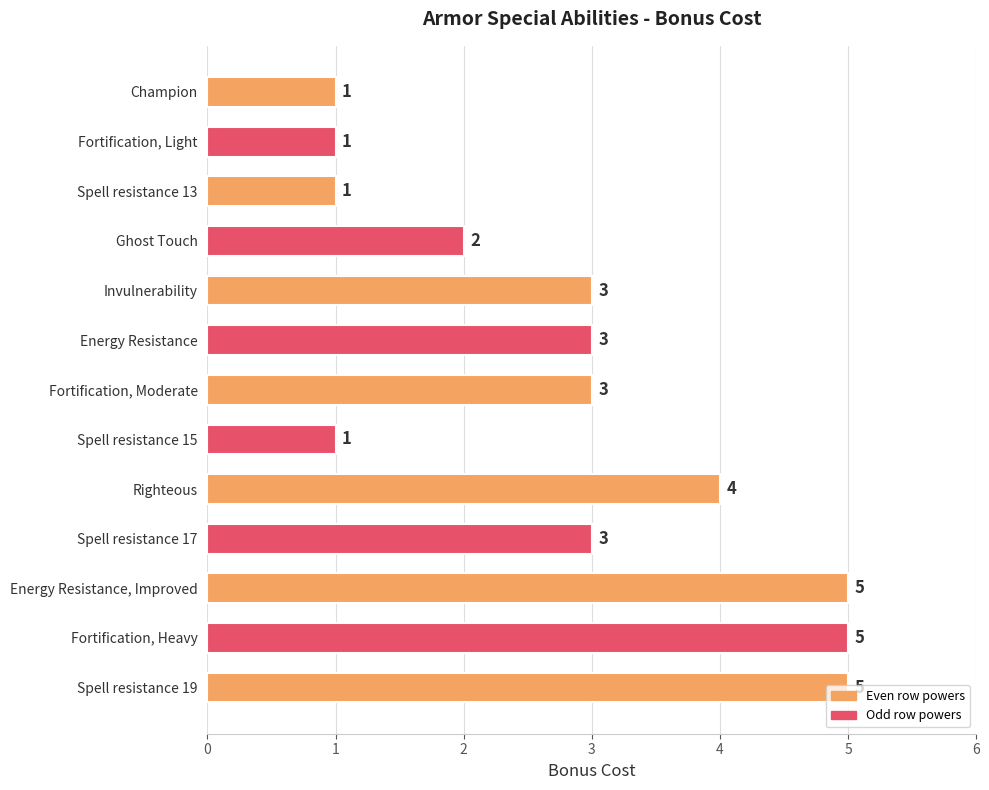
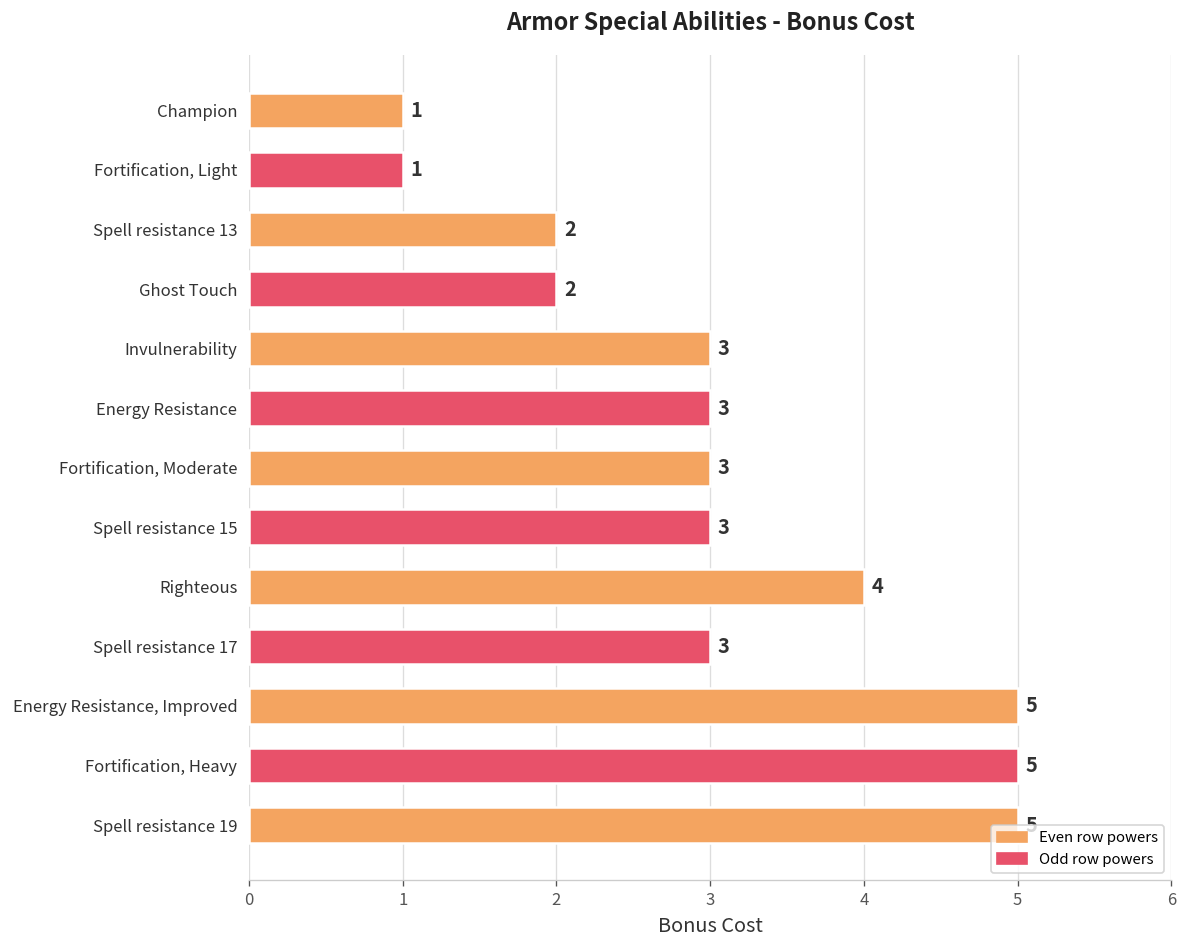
Spell resistance 13: 1 -> 2
Spell resistance 15: 1 -> 3
